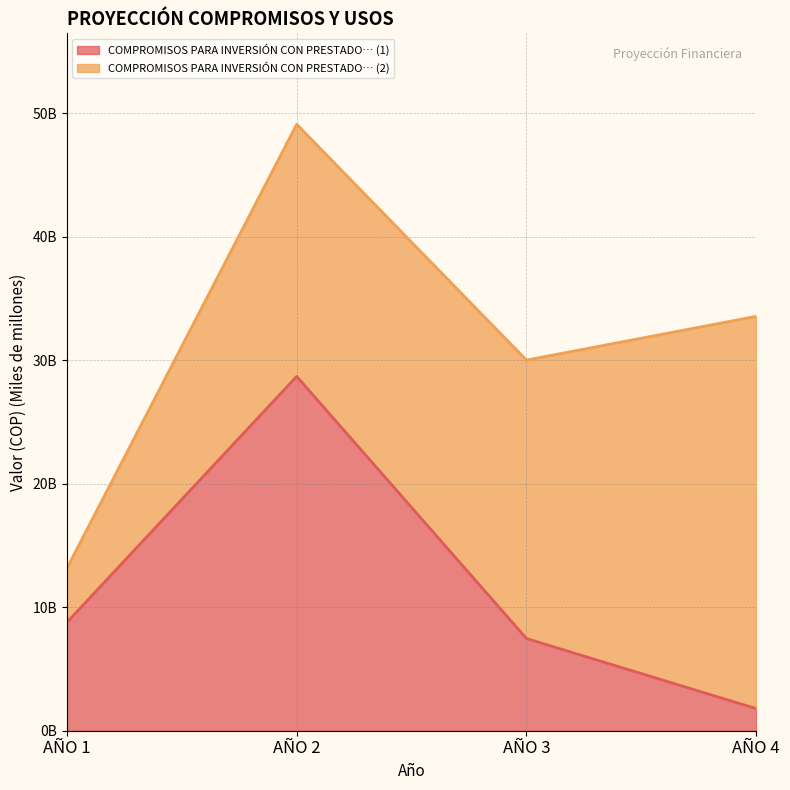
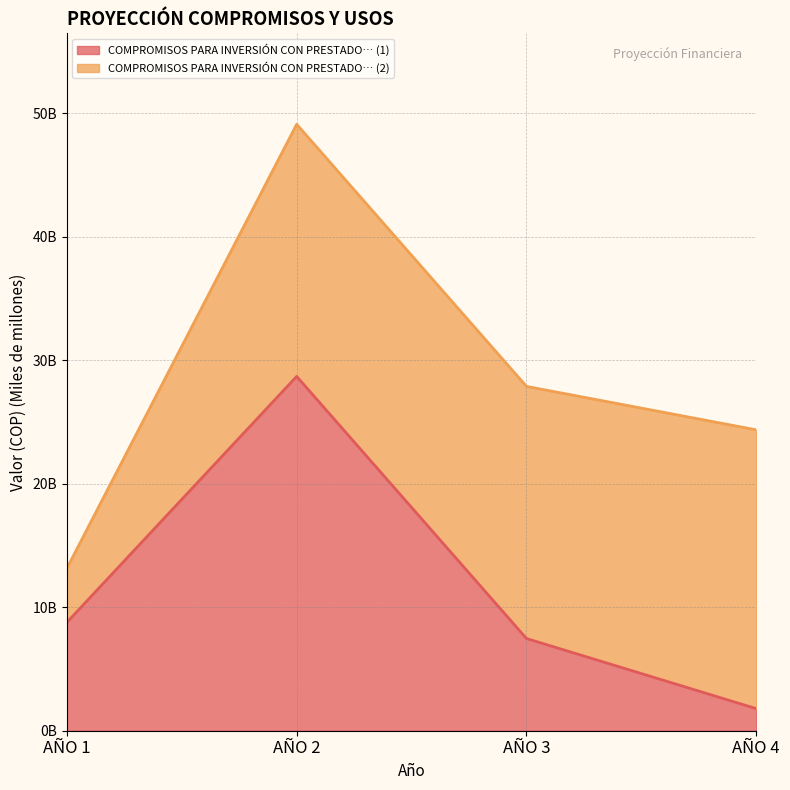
COMPROMISOS PARA INVERSIÓN CON PRESTADO… (2), AÑO 3: 22500000000 -> 20400000000
COMPROMISOS PARA INVERSIÓN CON PRESTADO… (2), AÑO 4: 31800000000 -> 22600000000
